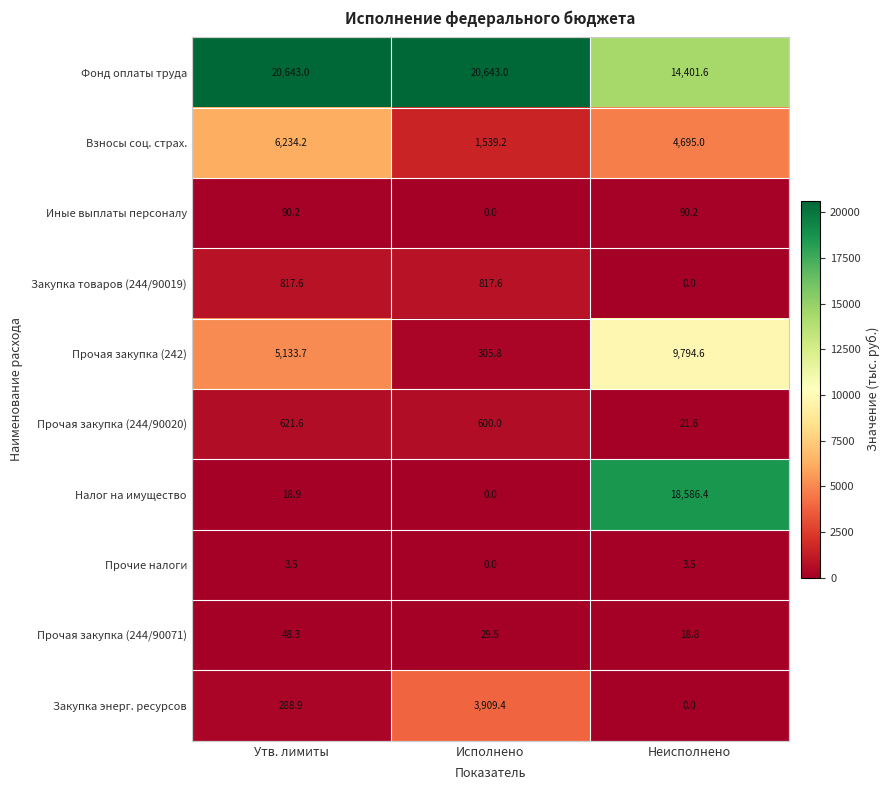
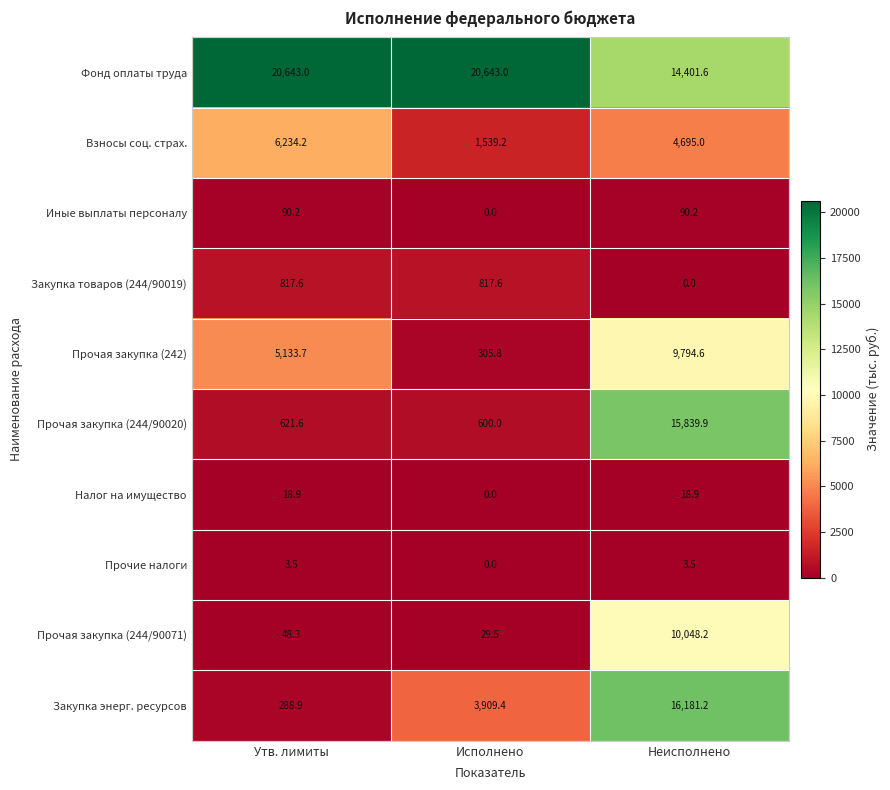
Прочая закупка (244/90020), Неисполнено: 21.6 -> 15,839.9
Налог на имущество, Неисполнено: 18,586.4 -> 18.9
Прочая закупка (244/90071), Неисполнено: 18.8 -> 10,048.2
Закупка энерг. ресурсов, Неисполнено: 0.0 -> 16,181.2
